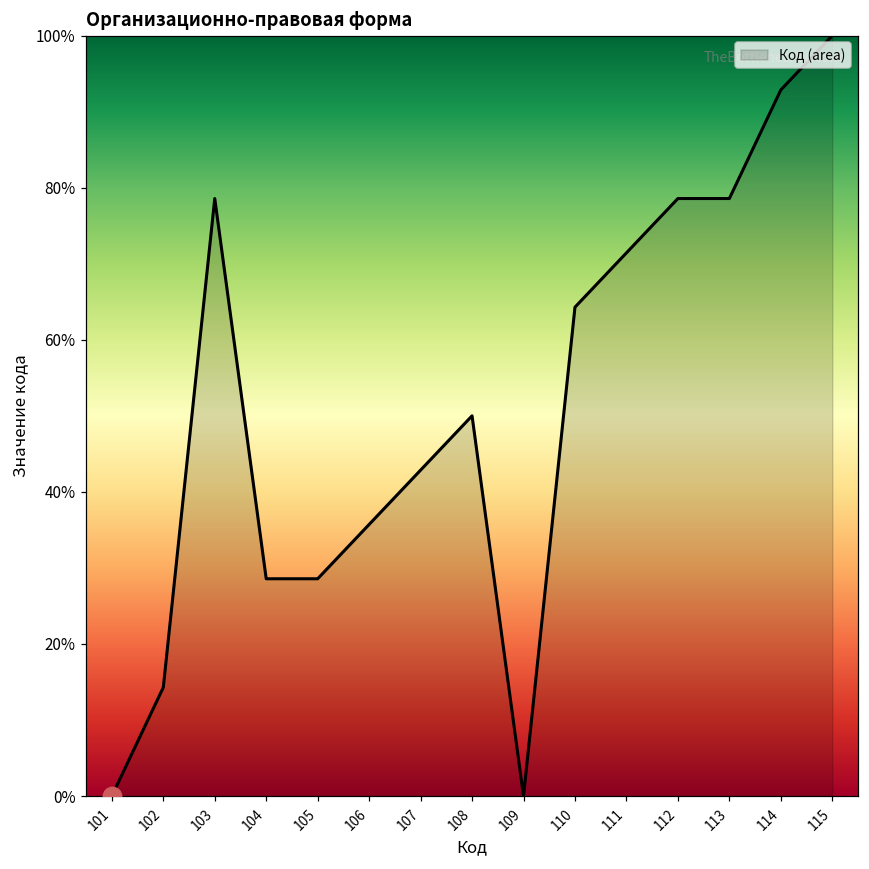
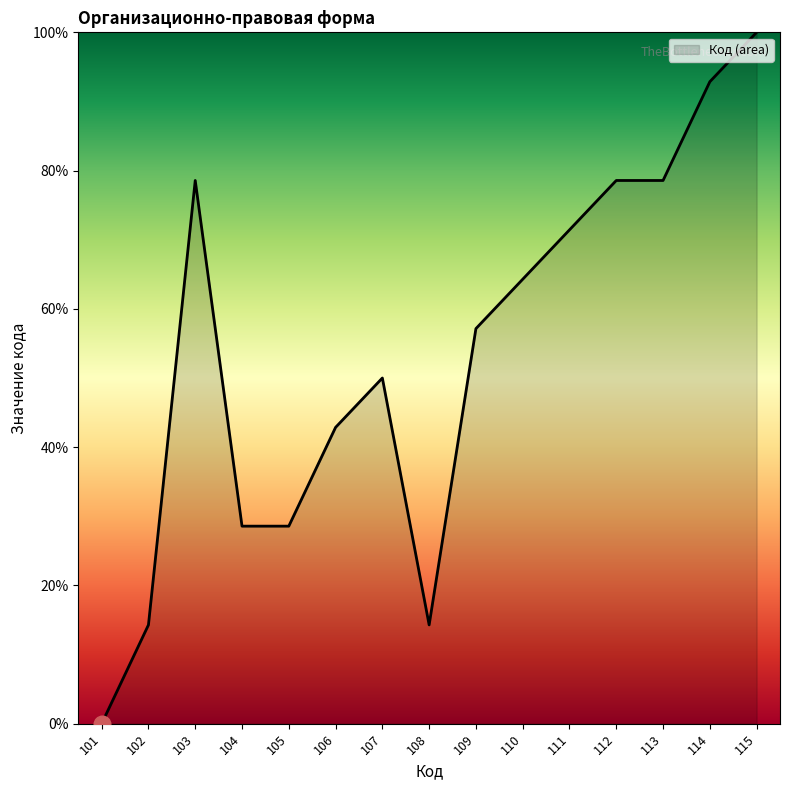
Код (area), 106: 36% -> 43%
Код (area), 107: 43% -> 50%
Код (area), 108: 50% -> 14%
Код (area), 109: 0% -> 57%
